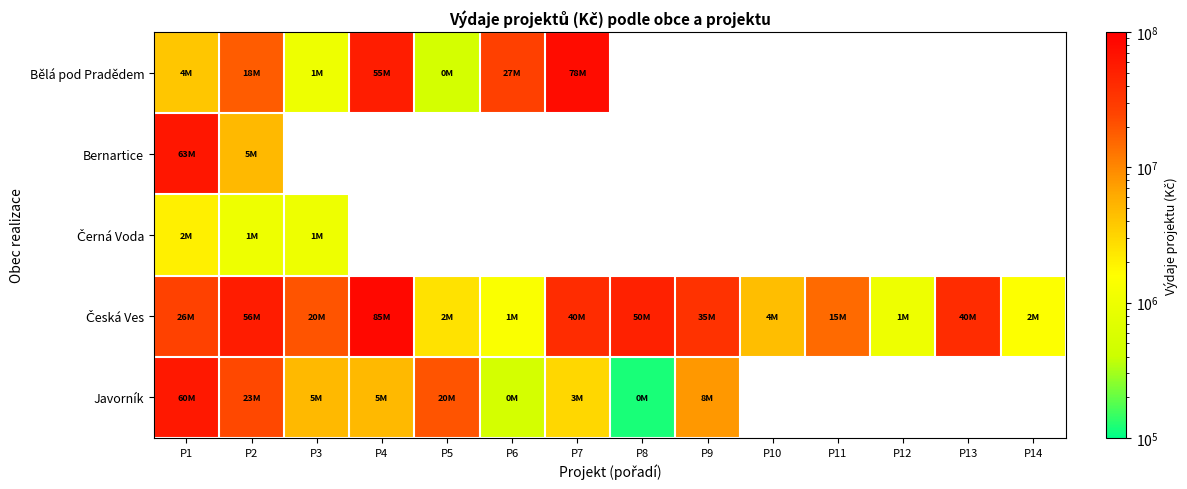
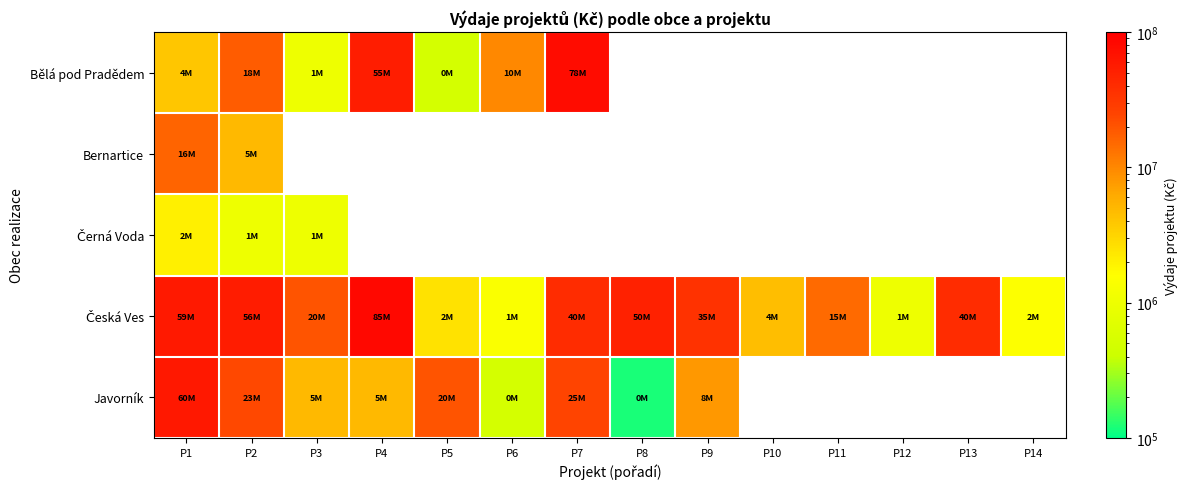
Bělá pod Pradědem, P6: 27M -> 10M
Bernartice, P1: 63M -> 16M
Česká Ves, P1: 26M -> 59M
Javorník, P7: 3M -> 25M
